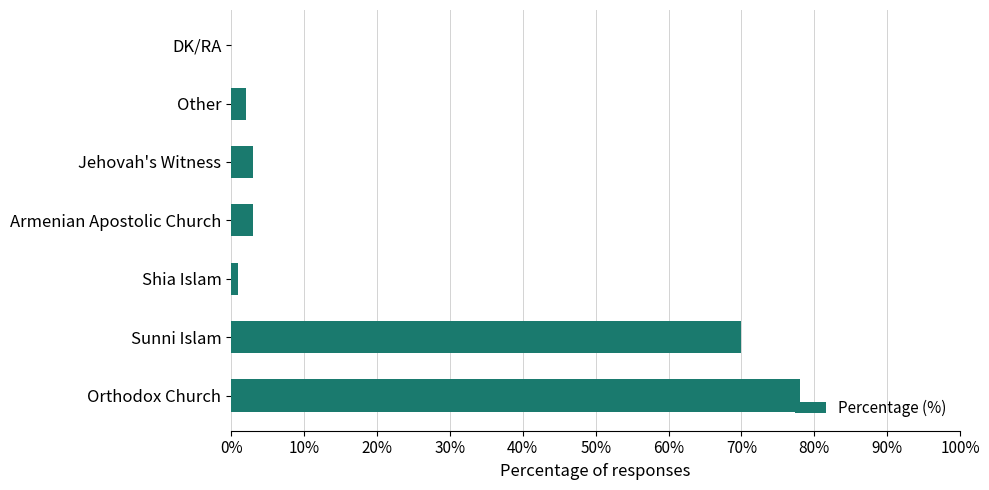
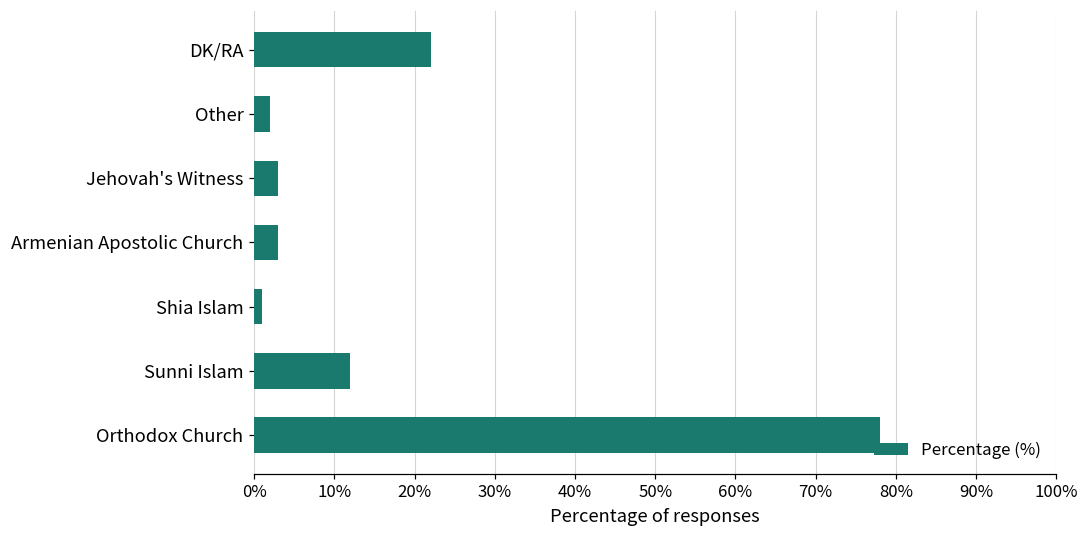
DK/RA: 0% -> 22%
Sunni Islam: 70% -> 12%
